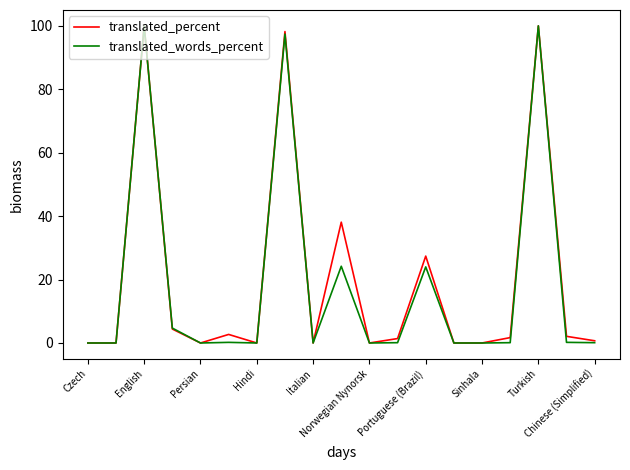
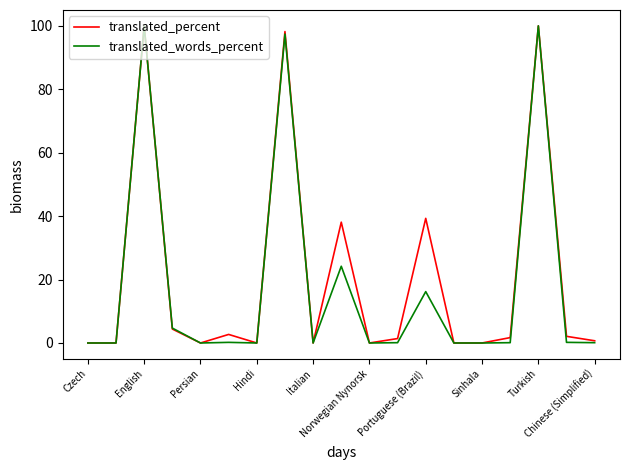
translated_percent, Portuguese (Brazil): 27 -> 39
translated_words_percent, Portuguese (Brazil): 24 -> 16
